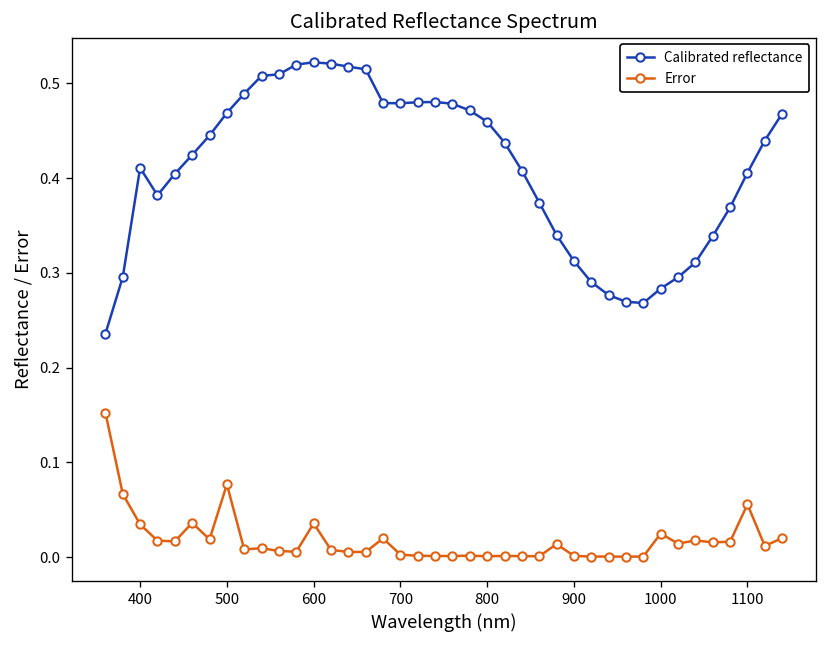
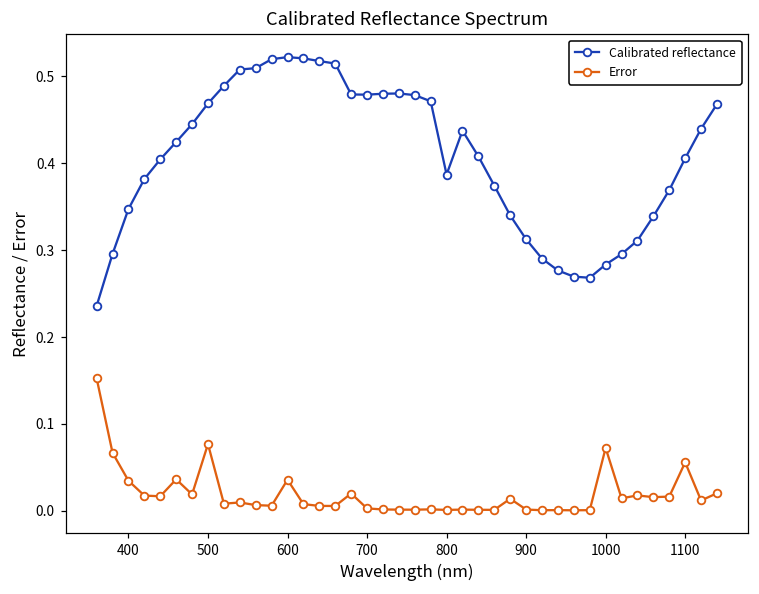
Calibrated reflectance, 400: 0.41 -> 0.35
Calibrated reflectance, 800: 0.46 -> 0.39
Error, 1000: 0.02 -> 0.07
